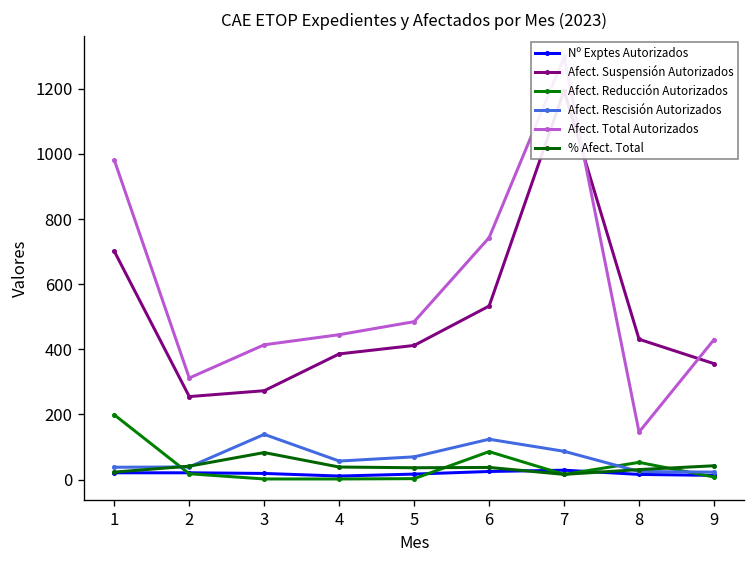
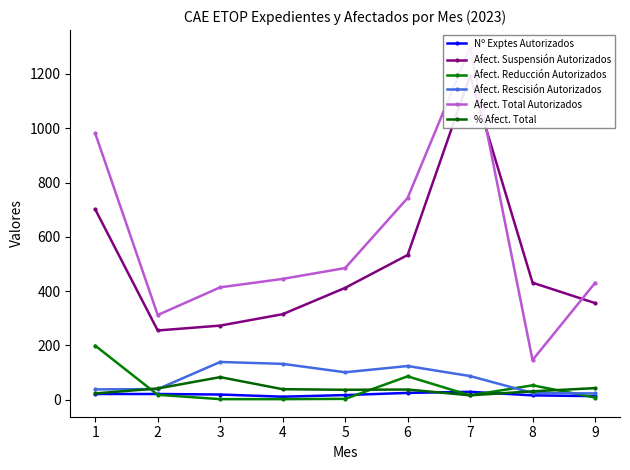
Afect. Suspensión Autorizados, 4: 390 -> 320
Afect. Rescisión Autorizados, 4: 60 -> 130
Afect. Rescisión Autorizados, 5: 70 -> 100
